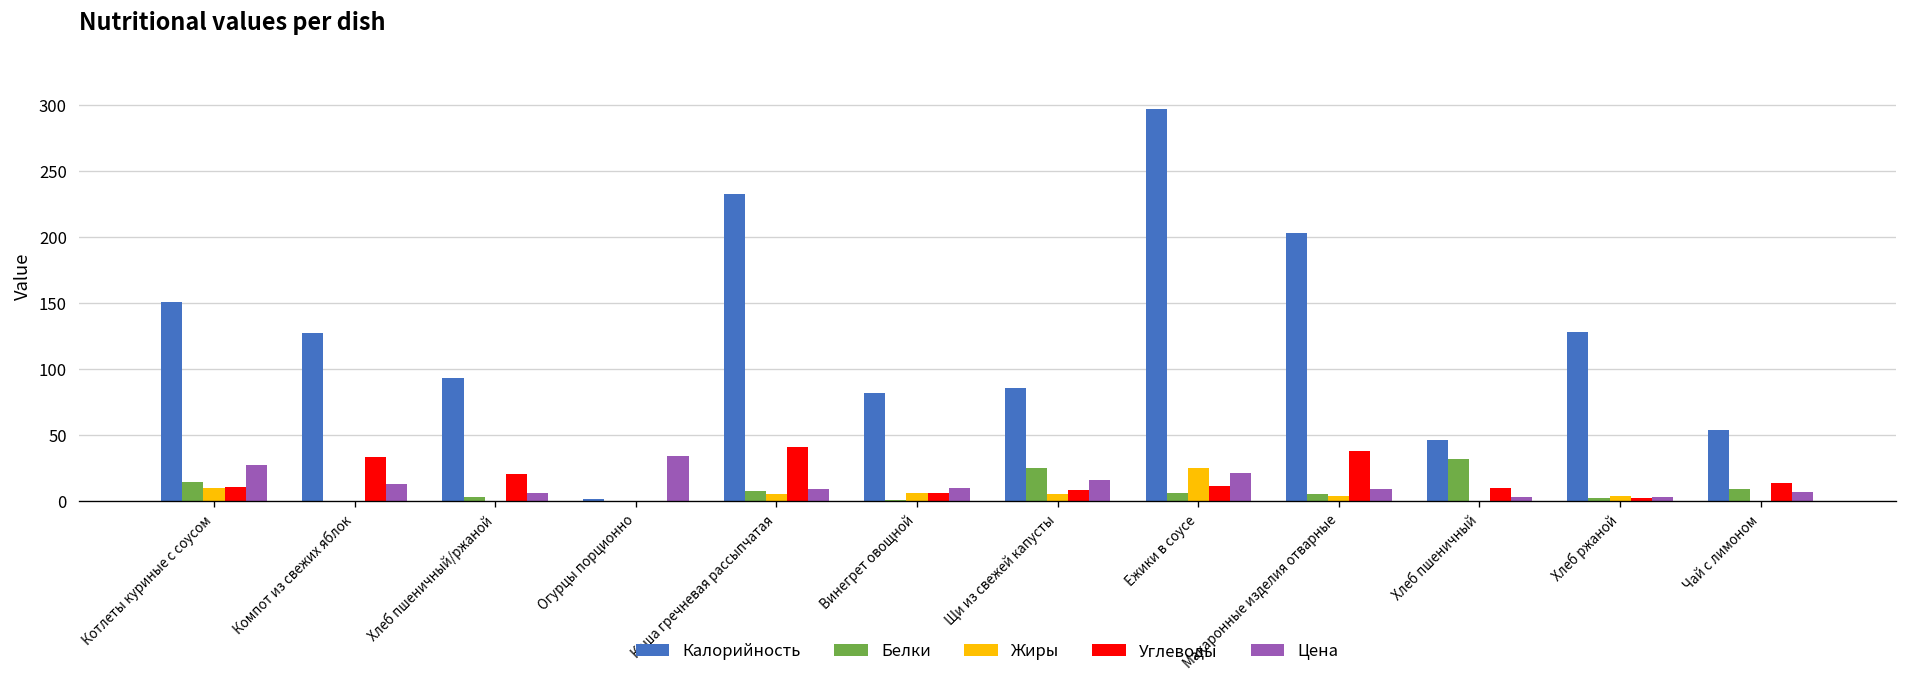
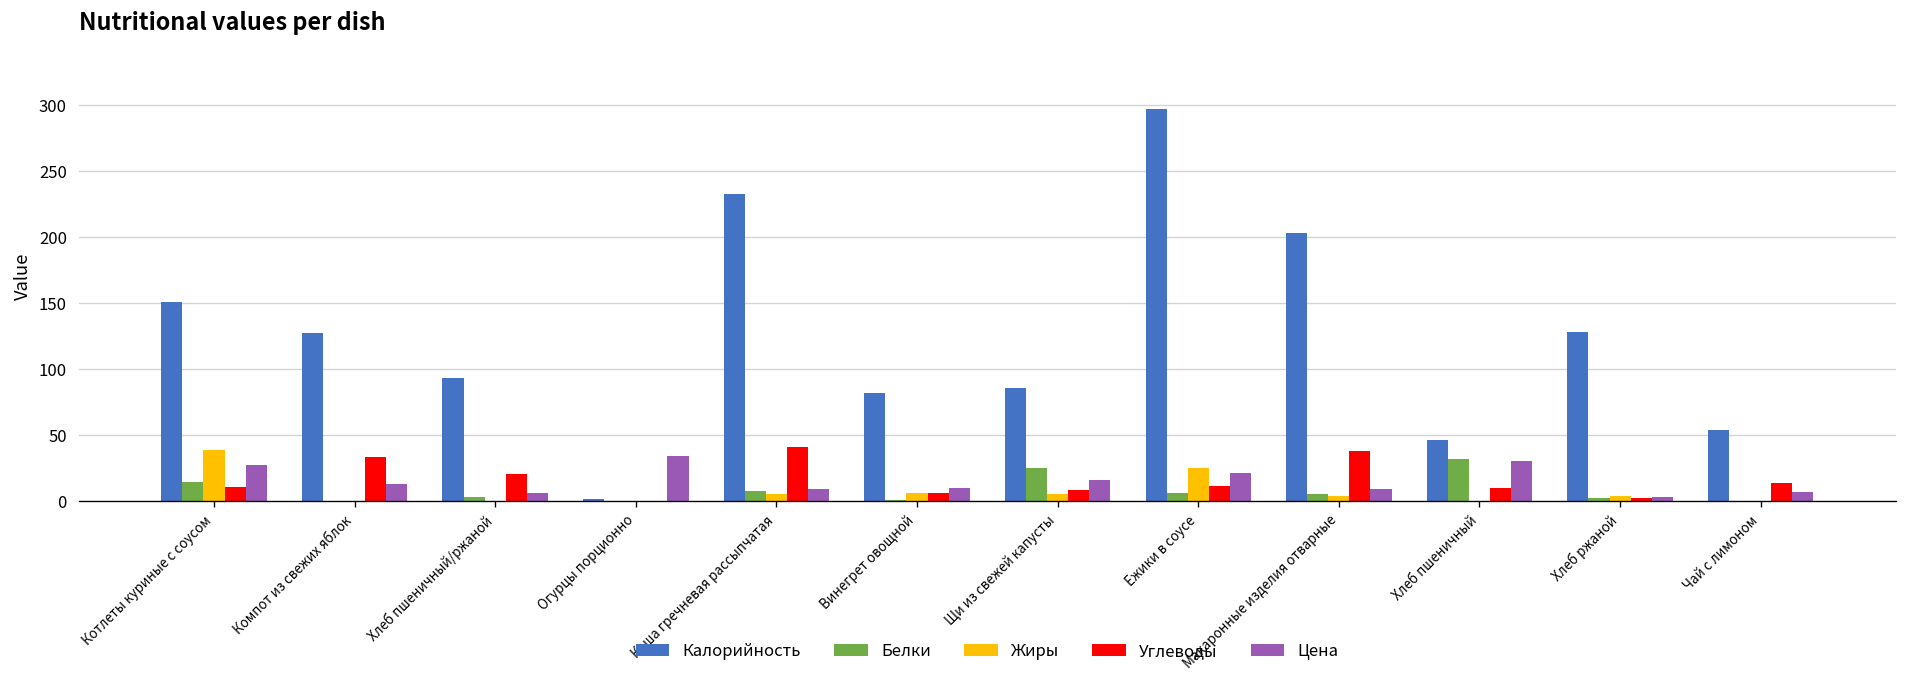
Жиры, Котлеты куриные с соусом: 10 -> 39
Цена, Хлеб пшеничный: 3 -> 31
Белки, Чай с лимоном: 9 -> 0
